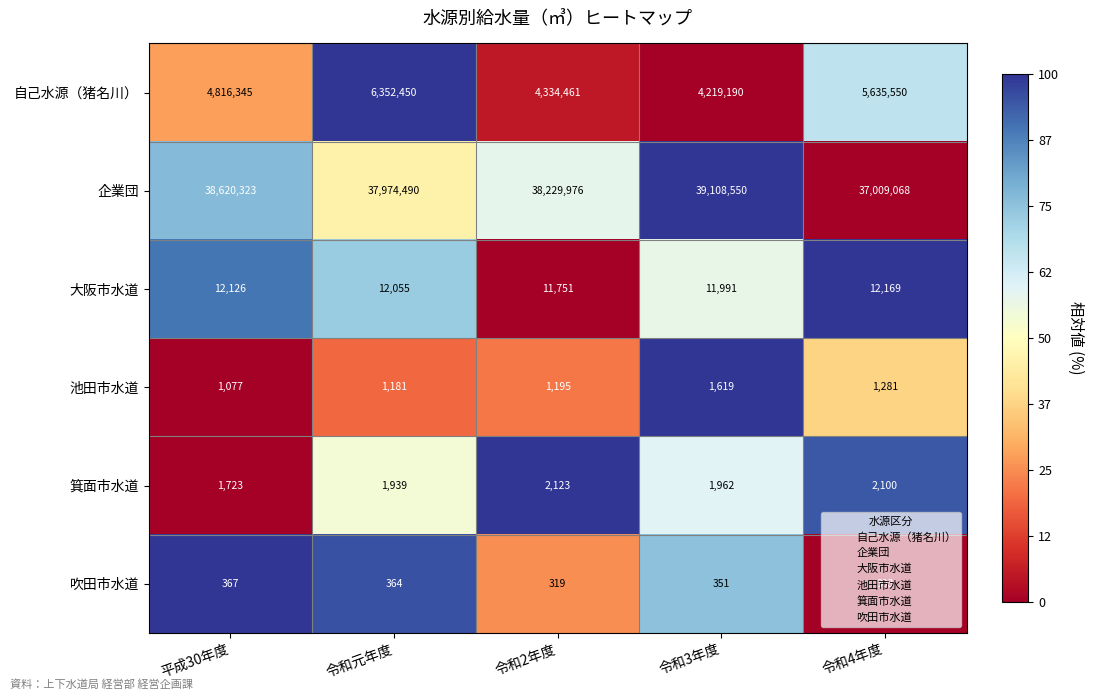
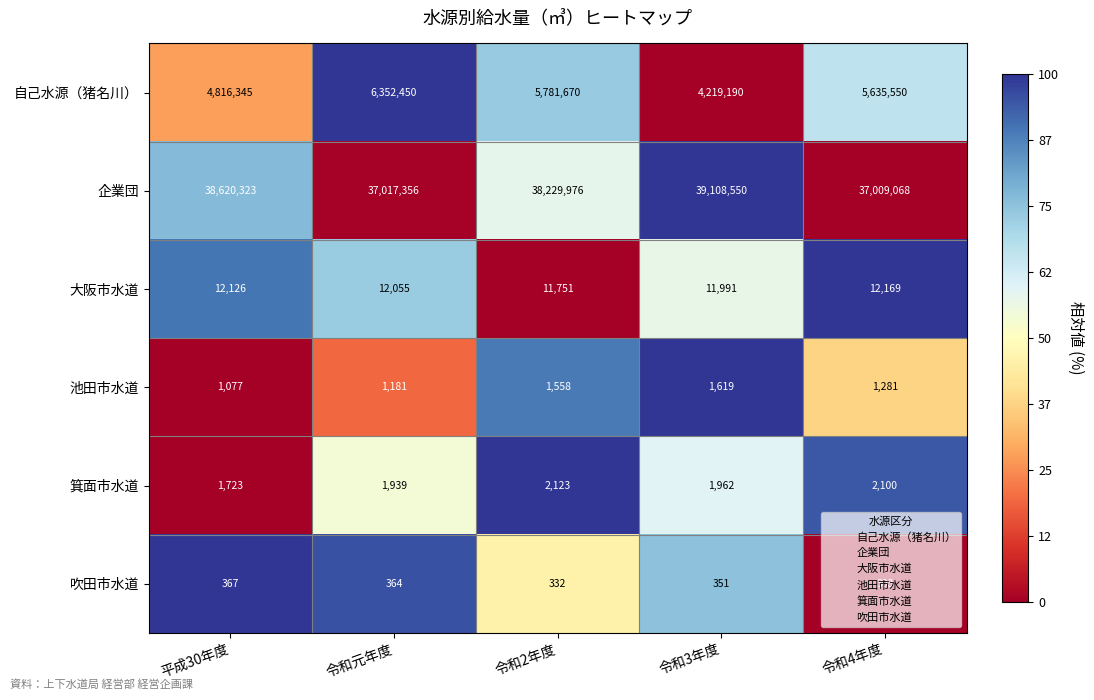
自己水源（猪名川）, 令和2年度: 4,334,461 -> 5,781,670
企業団, 令和元年度: 37,974,490 -> 37,017,356
池田市水道, 令和2年度: 1,195 -> 1,558
吹田市水道, 令和2年度: 319 -> 332
